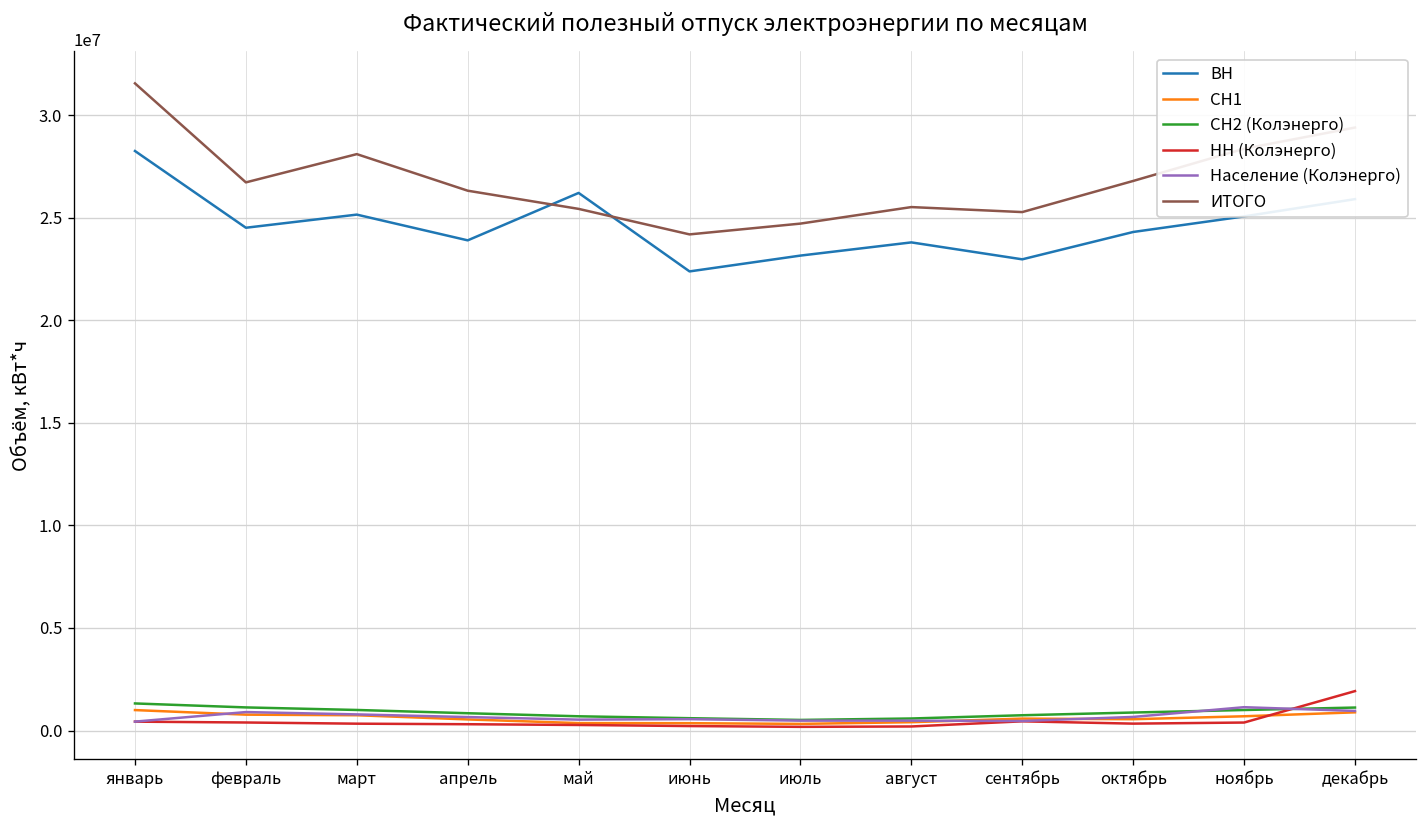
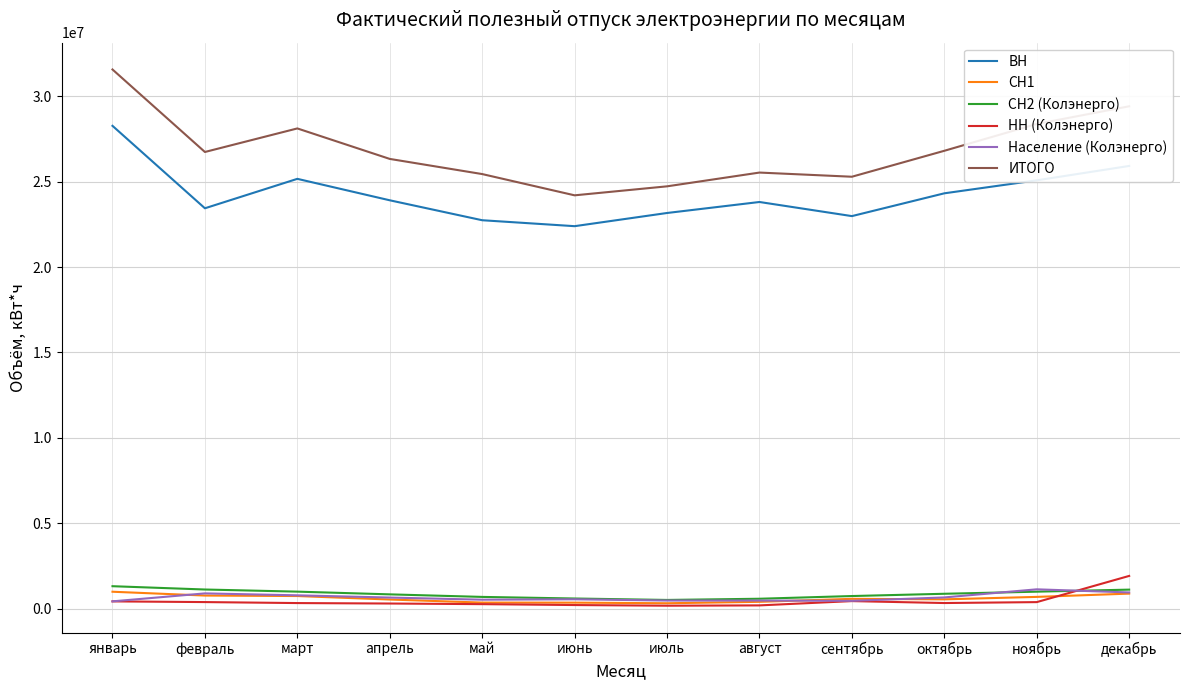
ВН, февраль: 24500000 -> 23400000
ВН, май: 26200000 -> 22700000
